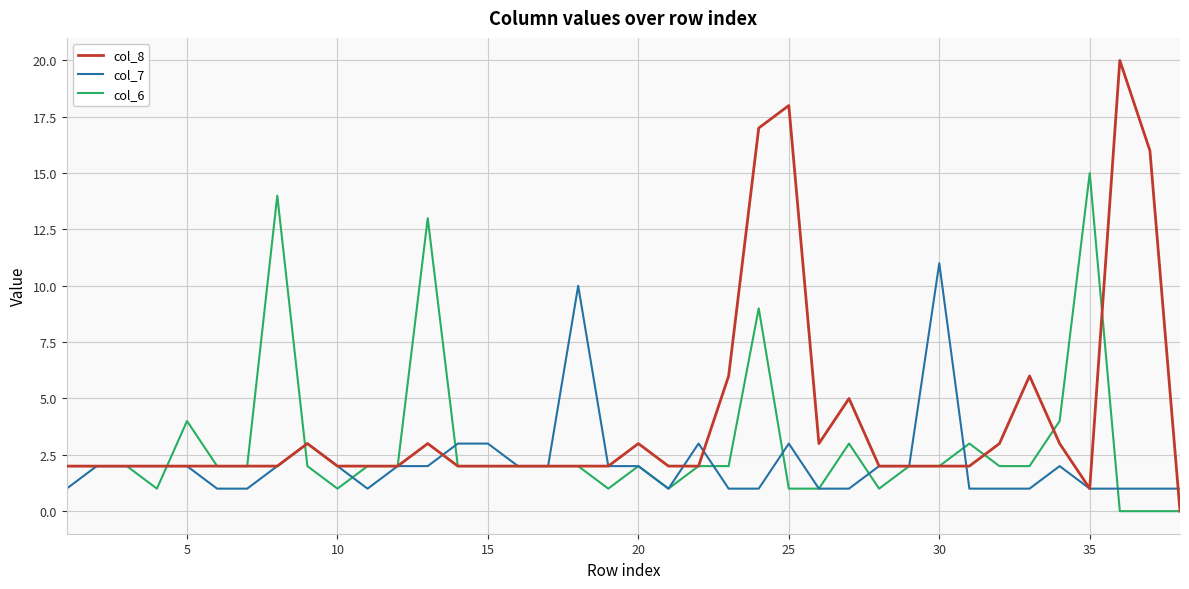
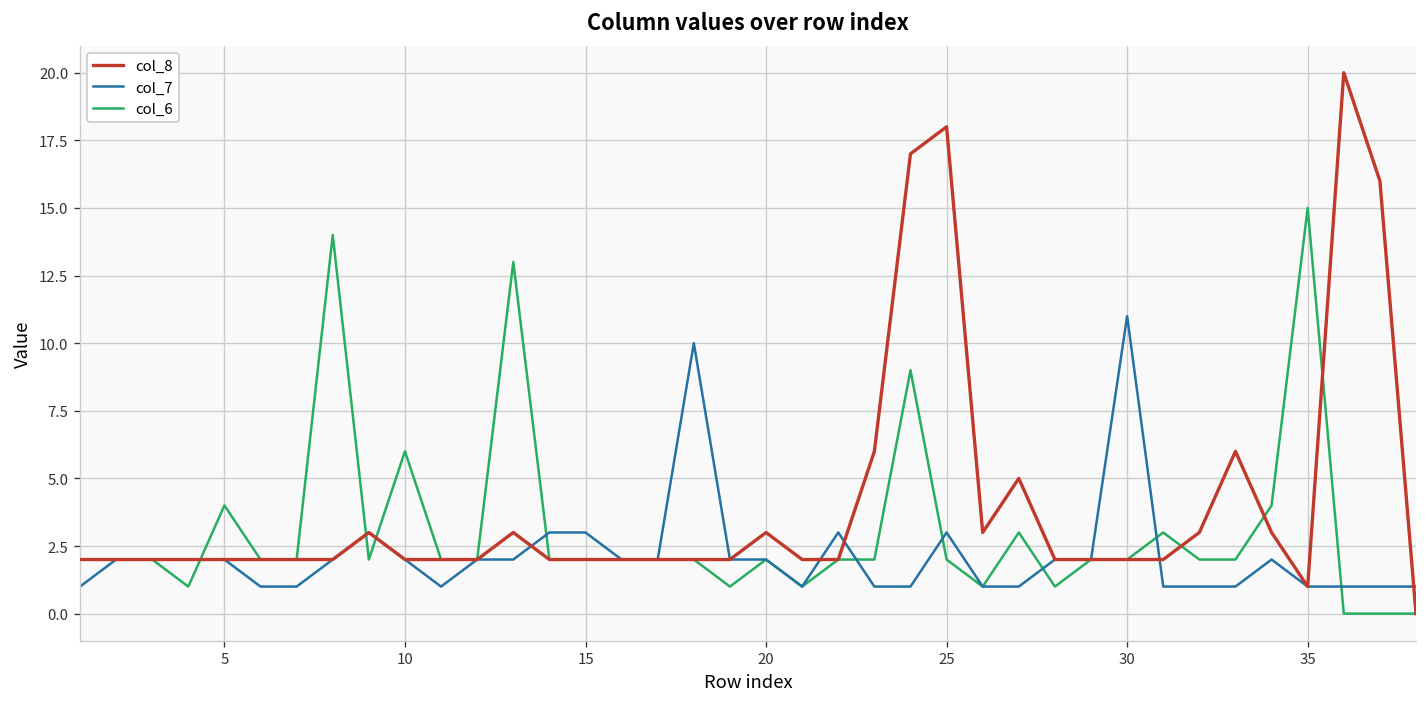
col_6, 10: 1 -> 6
col_6, 25: 1 -> 2
